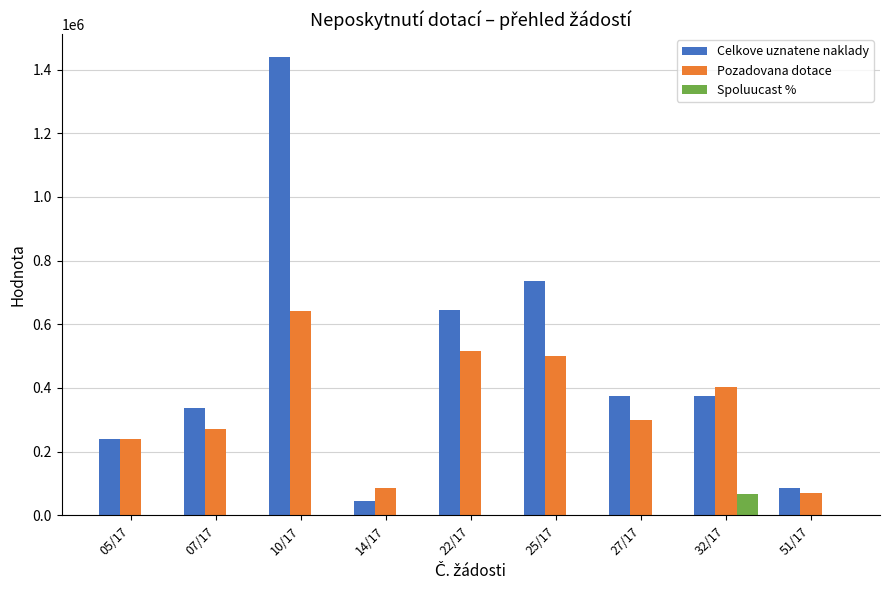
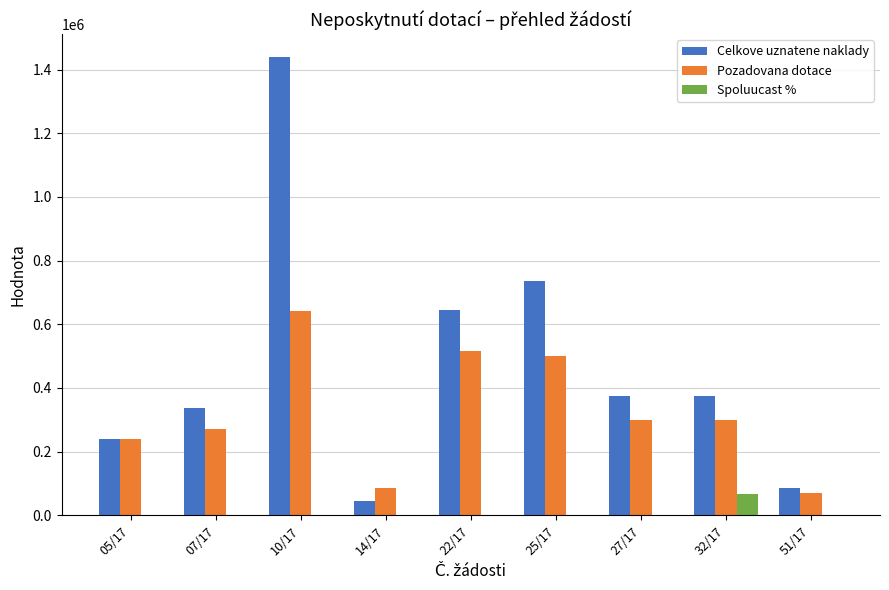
Pozadovana dotace, 32/17: 400000 -> 300000
